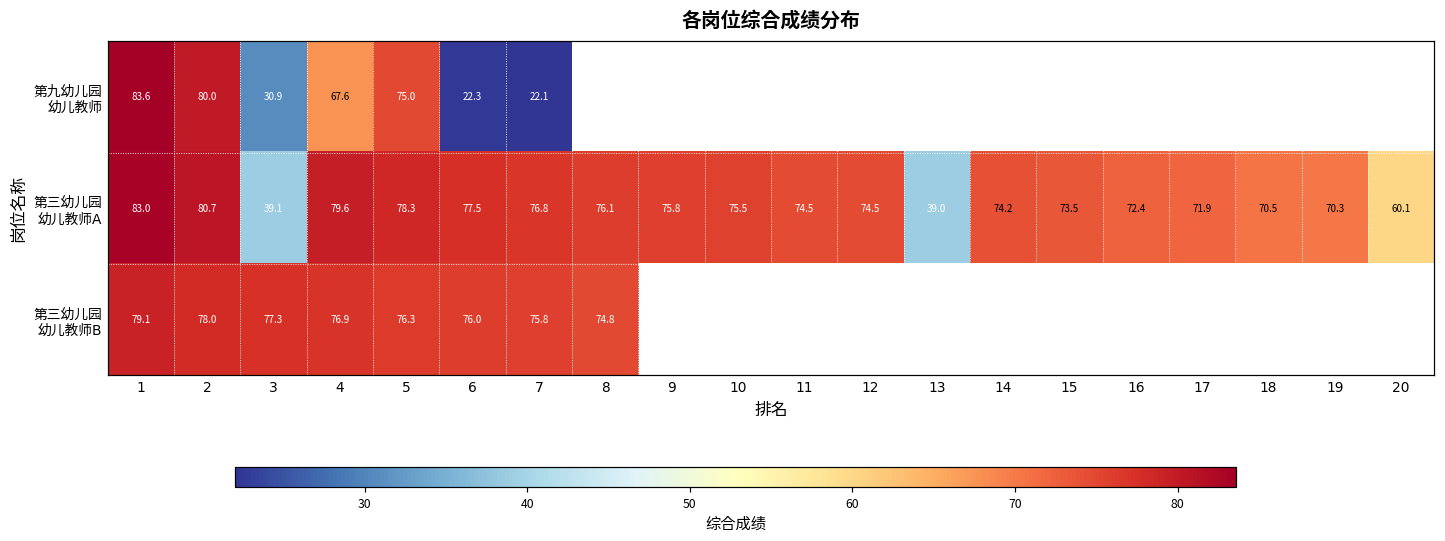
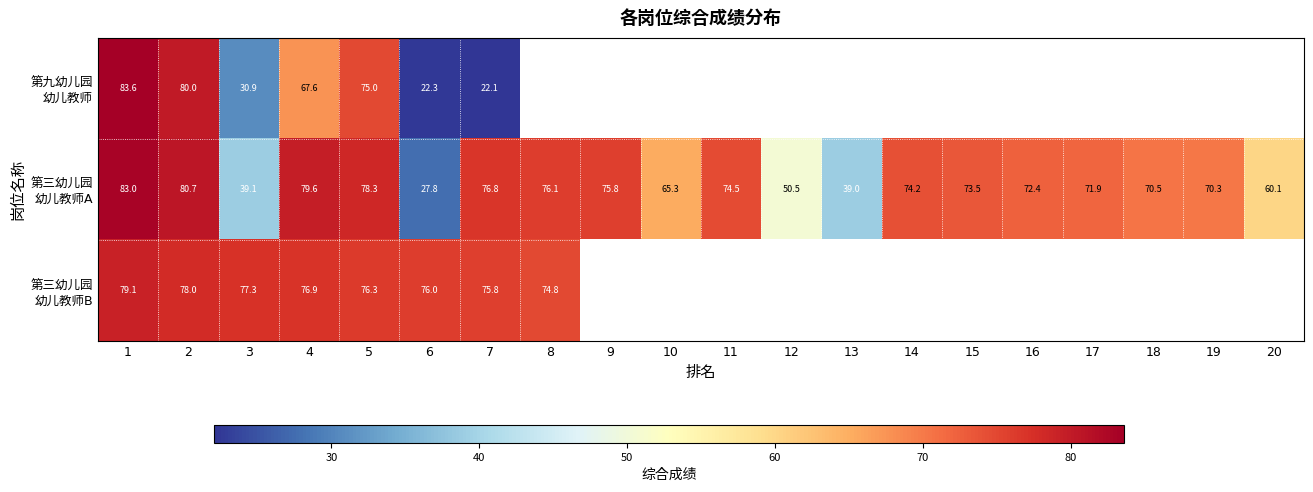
第三幼儿园 幼儿教师A, 6: 77.5 -> 27.8
第三幼儿园 幼儿教师A, 10: 75.5 -> 65.3
第三幼儿园 幼儿教师A, 12: 74.5 -> 50.5
